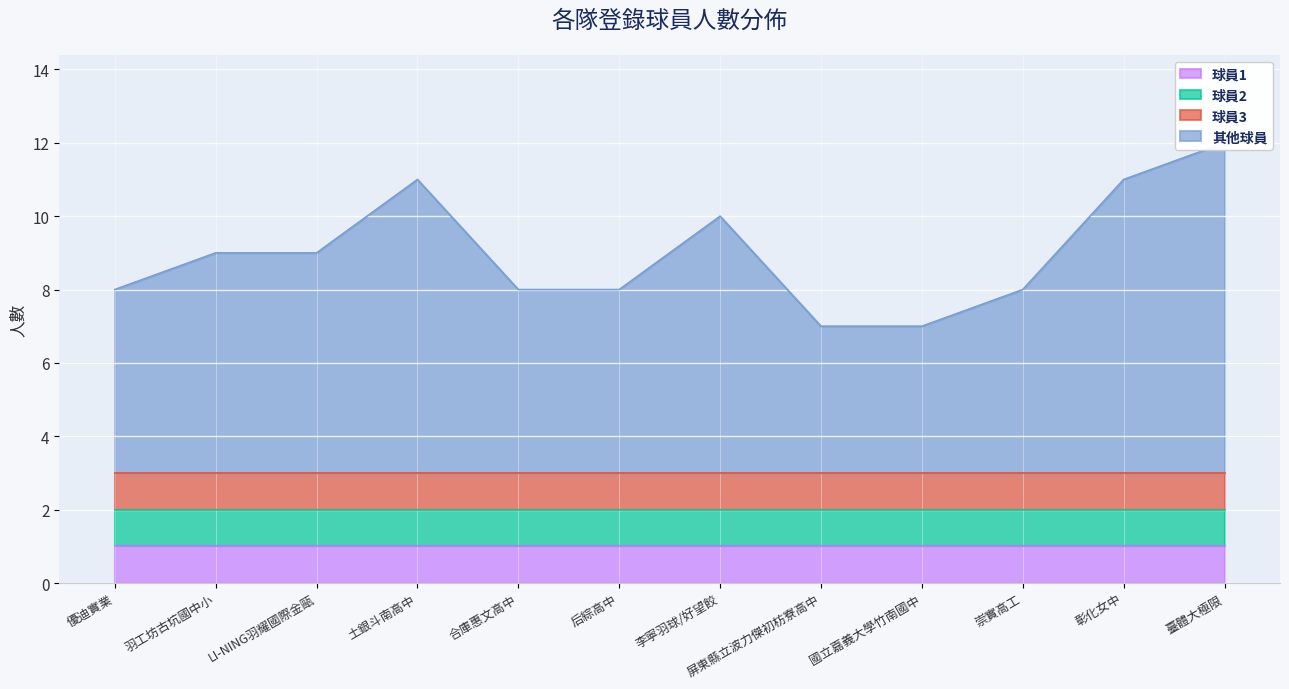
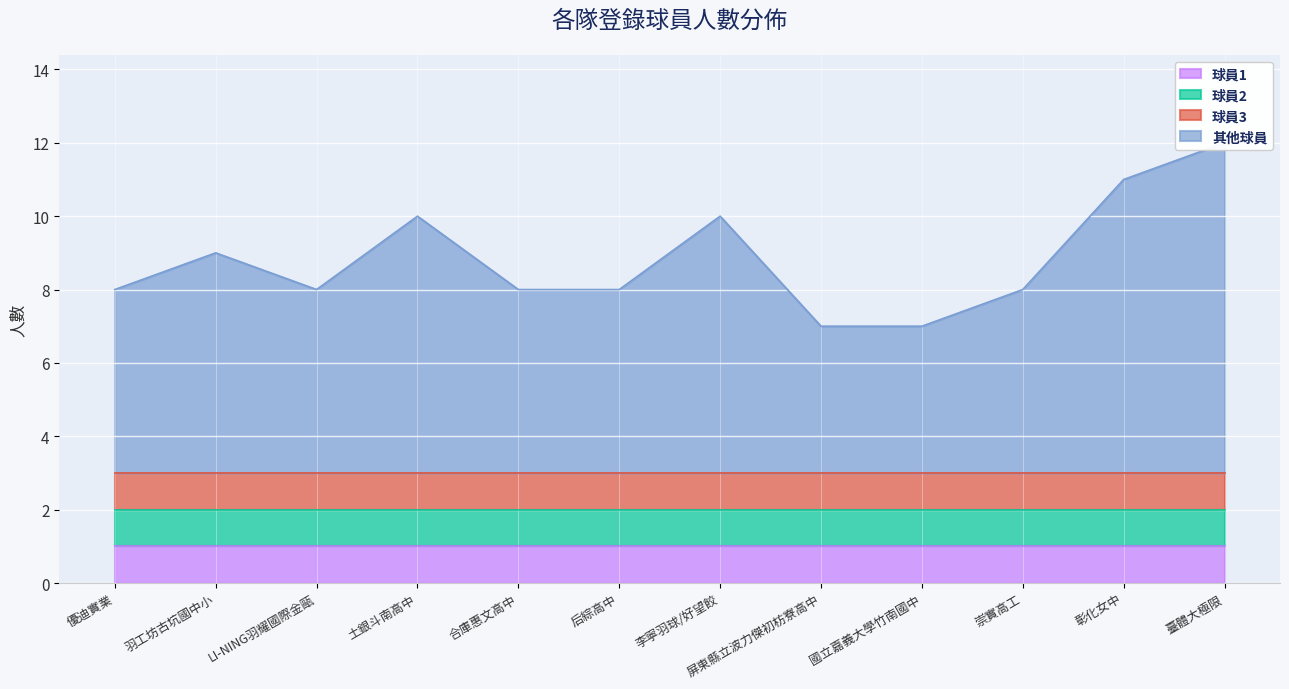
其他球員, LI-NING羽耀國際金甌: 9.0 -> 8.0
其他球員, 土銀斗南高中: 11.0 -> 10.0
